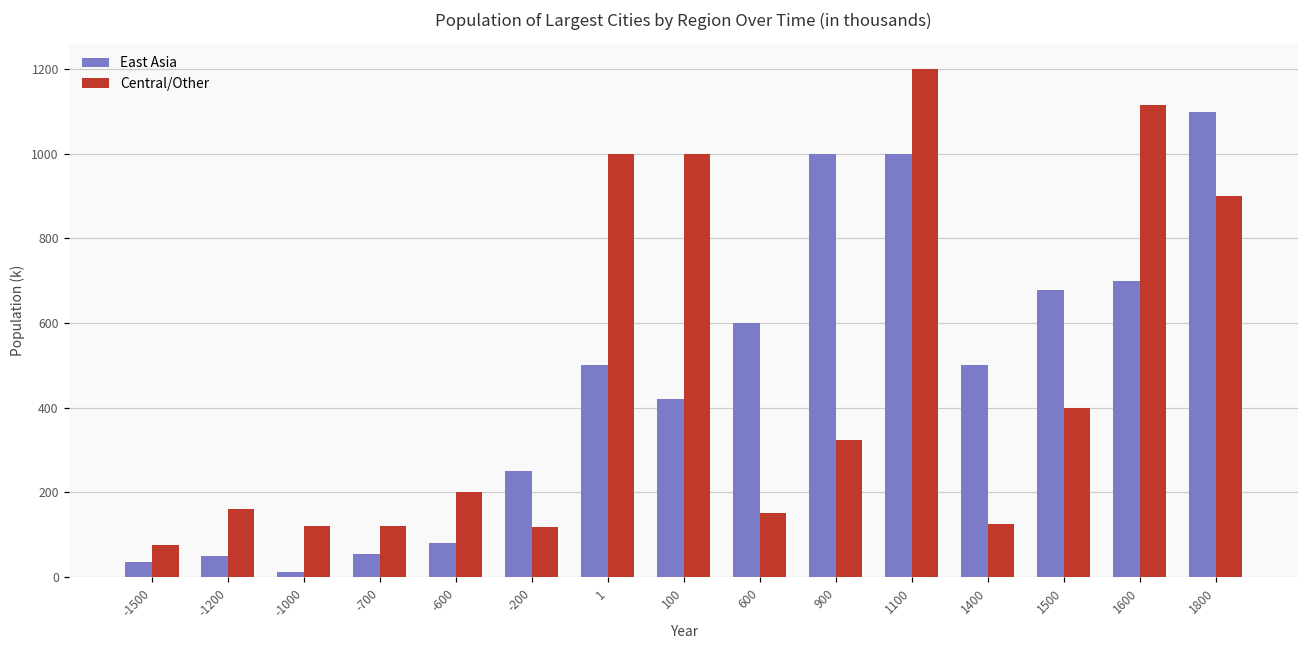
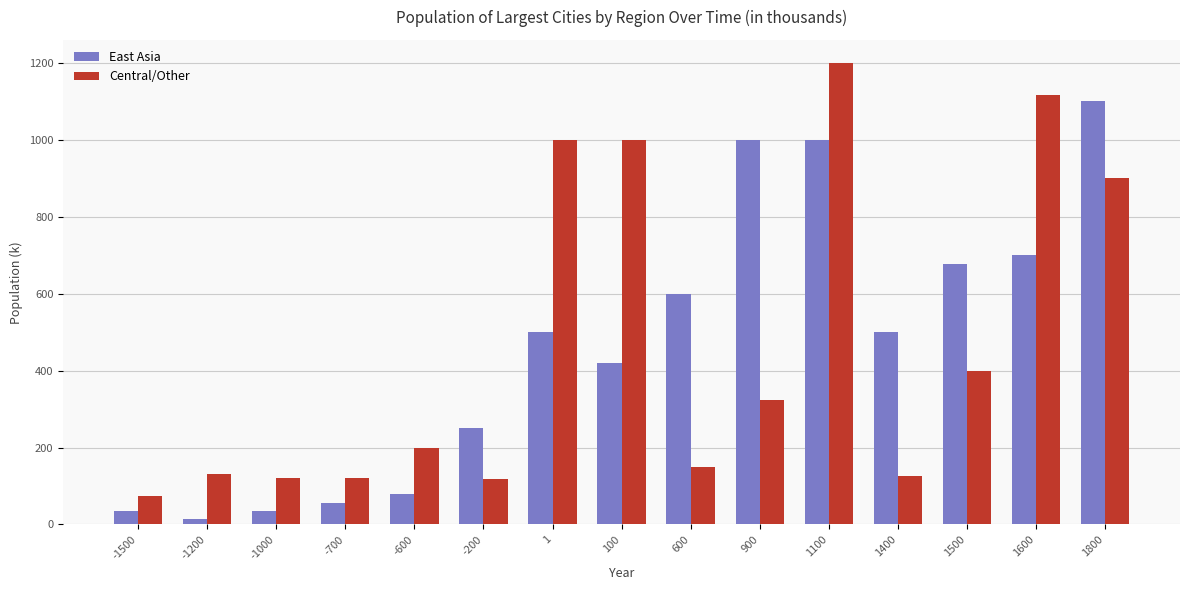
East Asia, -1200: 50 -> 20
Central/Other, -1200: 160 -> 130
East Asia, -1000: 10 -> 40
